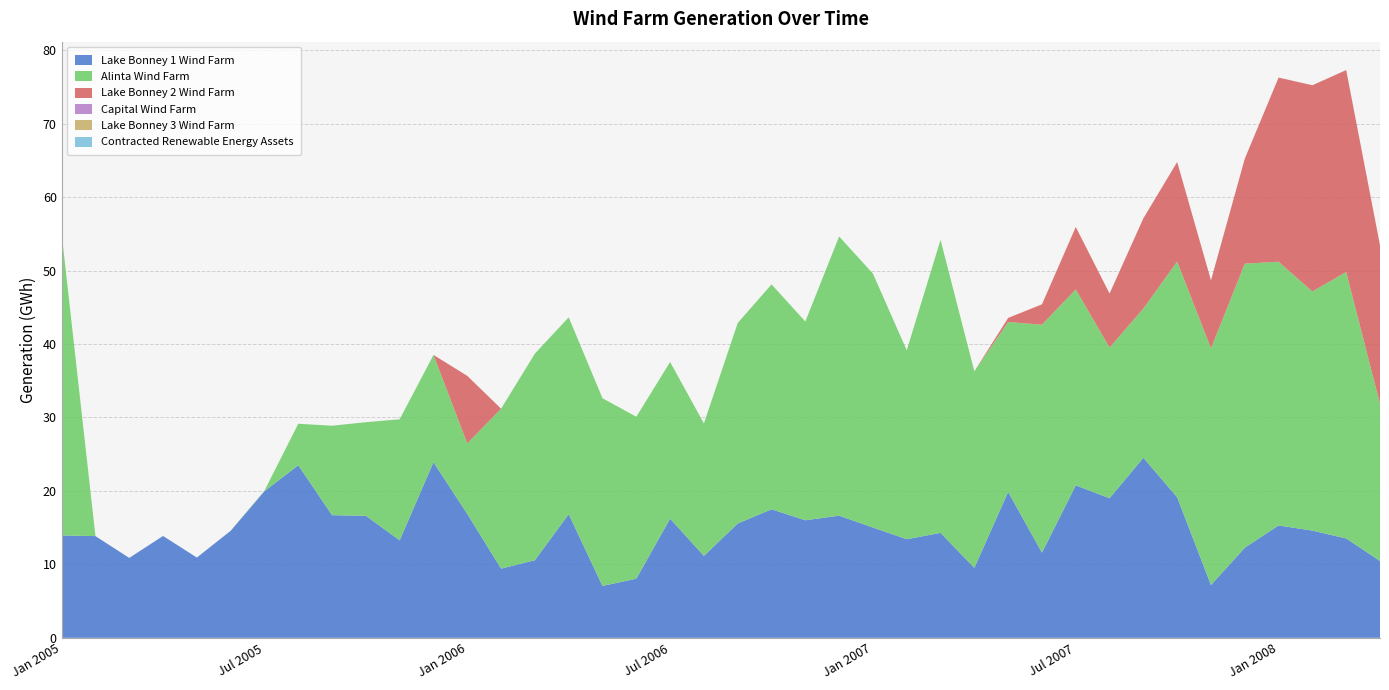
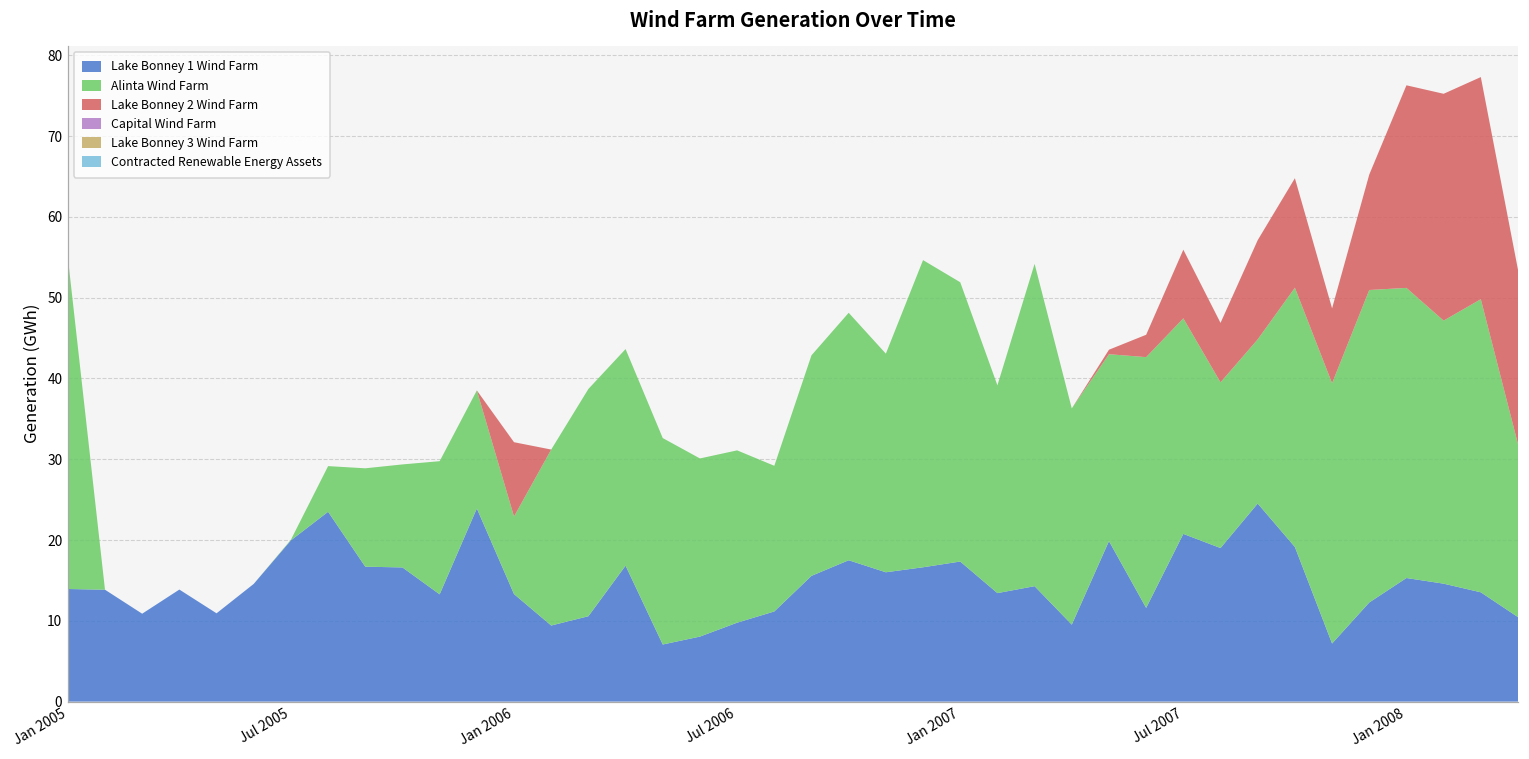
Lake Bonney 1 Wind Farm, Jan 2006: 17 -> 13
Lake Bonney 1 Wind Farm, Jul 2006: 16 -> 10
Lake Bonney 1 Wind Farm, Jan 2007: 15 -> 17
